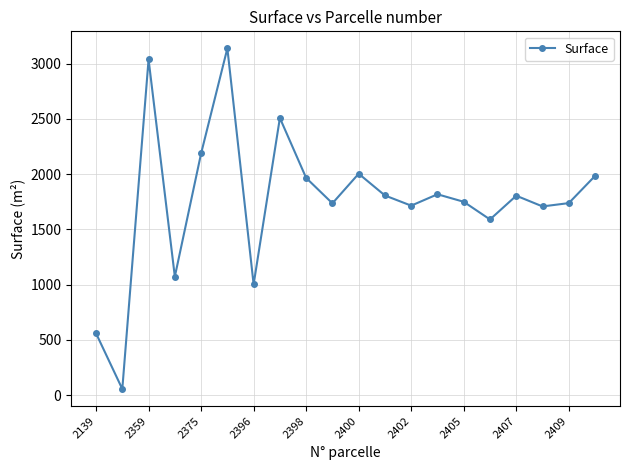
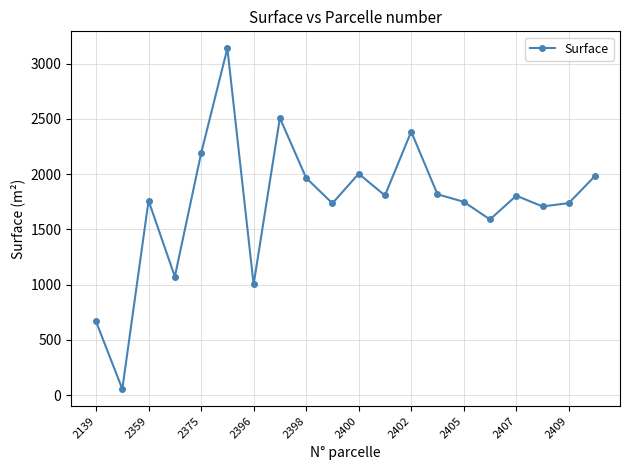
2139: 560 -> 670
2359: 3040 -> 1760
2402: 1720 -> 2390
